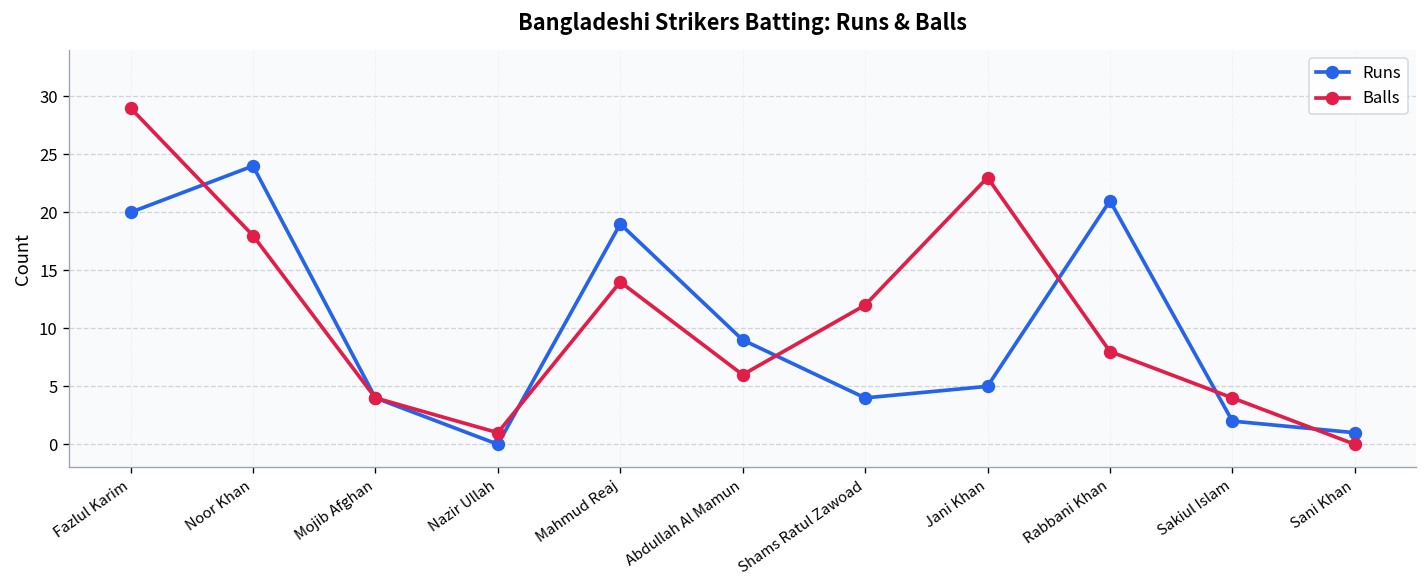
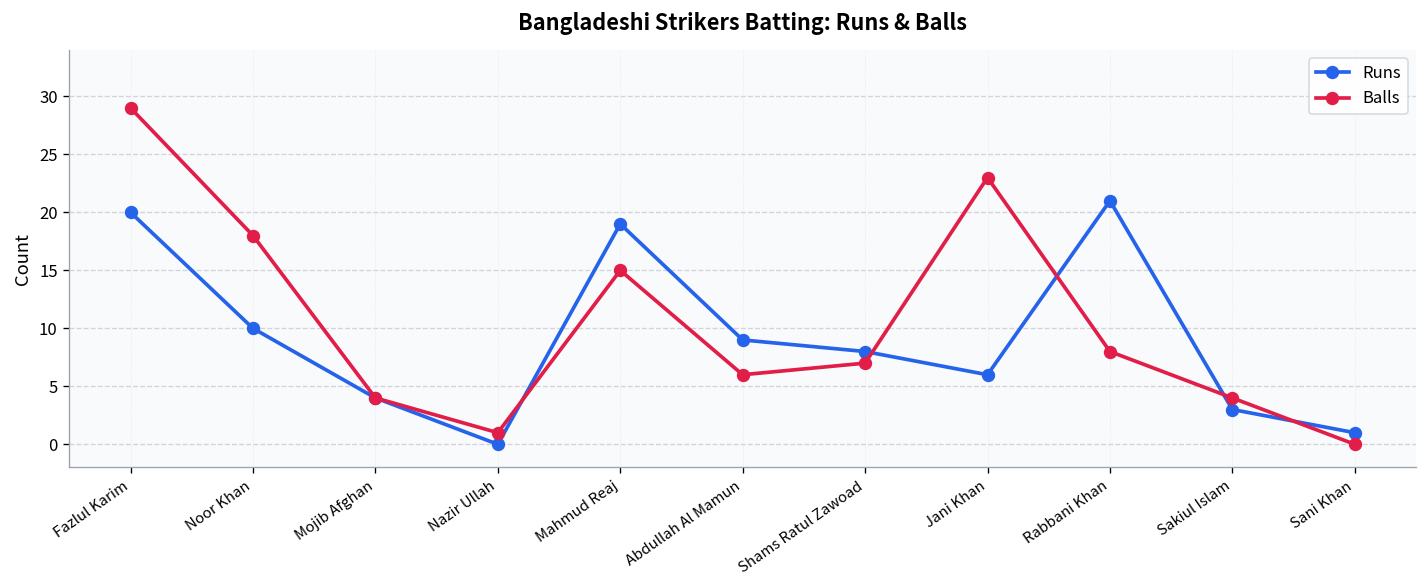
Runs, Noor Khan: 24 -> 10
Balls, Mahmud Reaj: 14 -> 15
Runs, Shams Ratul Zawoad: 4 -> 8
Balls, Shams Ratul Zawoad: 12 -> 7
Runs, Jani Khan: 5 -> 6
Runs, Sakiul Islam: 2 -> 3
